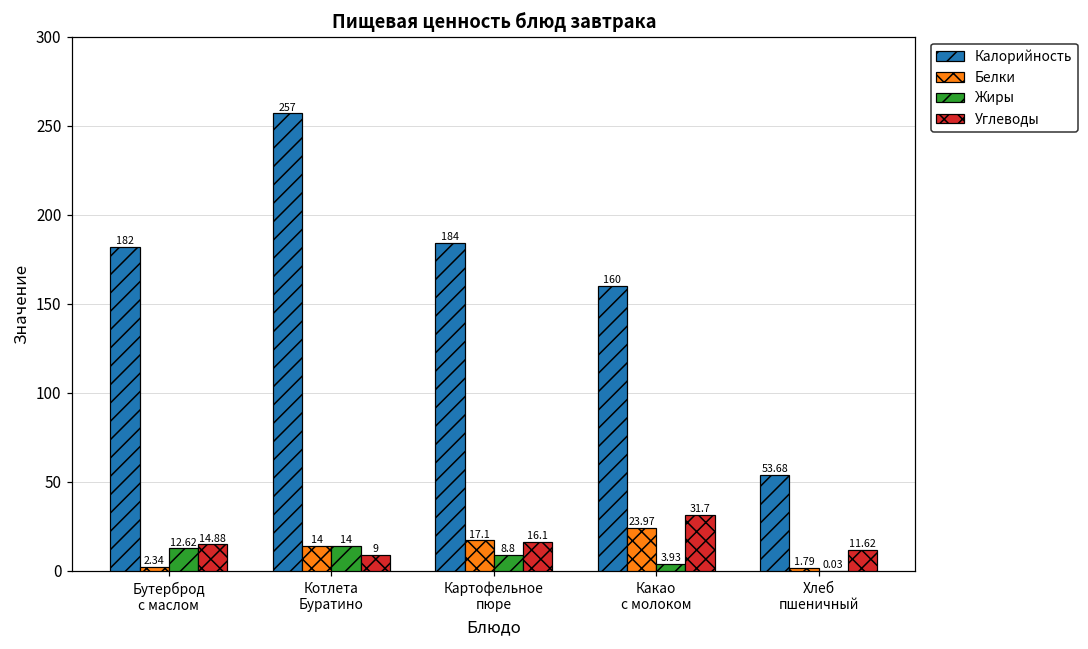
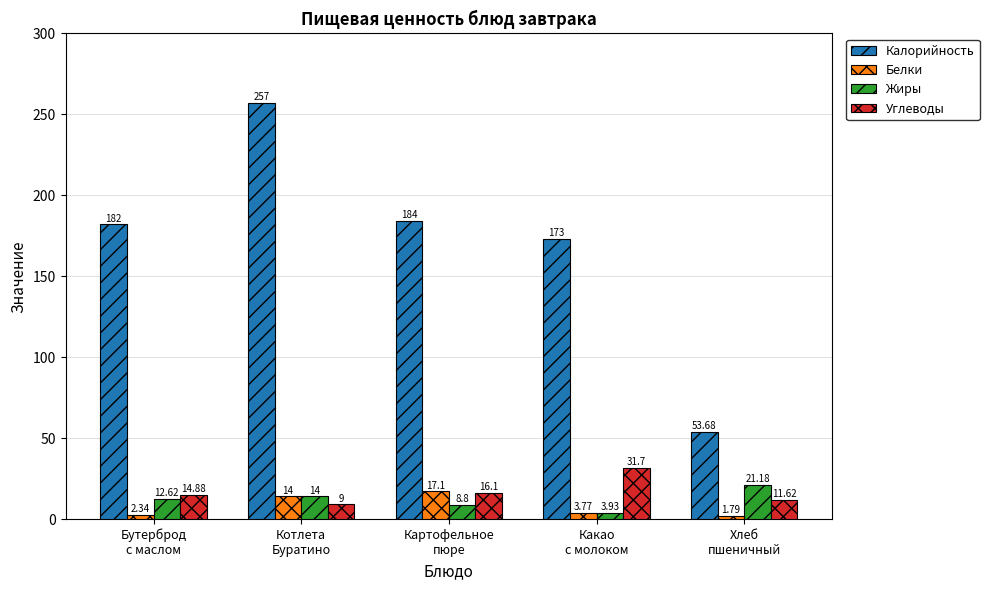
Калорийность, Какао с молоком: 160 -> 173
Белки, Какао с молоком: 23.97 -> 3.77
Жиры, Хлеб пшеничный: 0.03 -> 21.18
